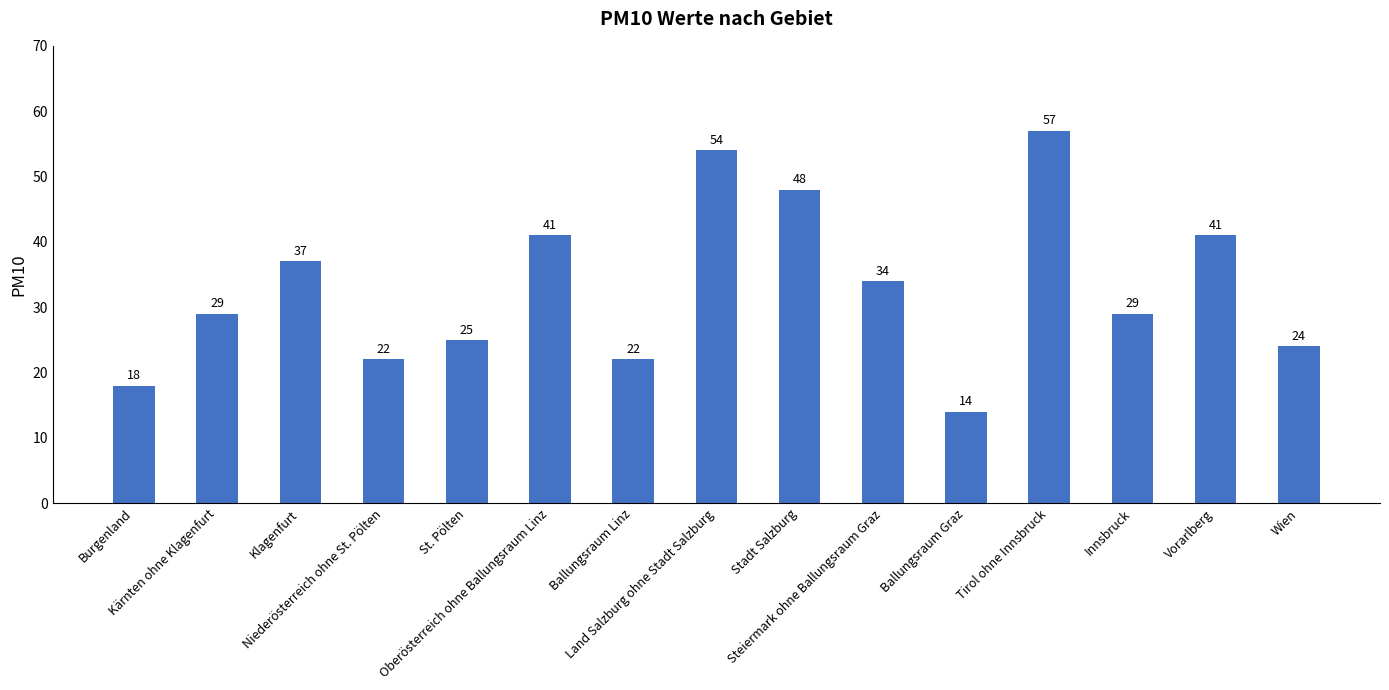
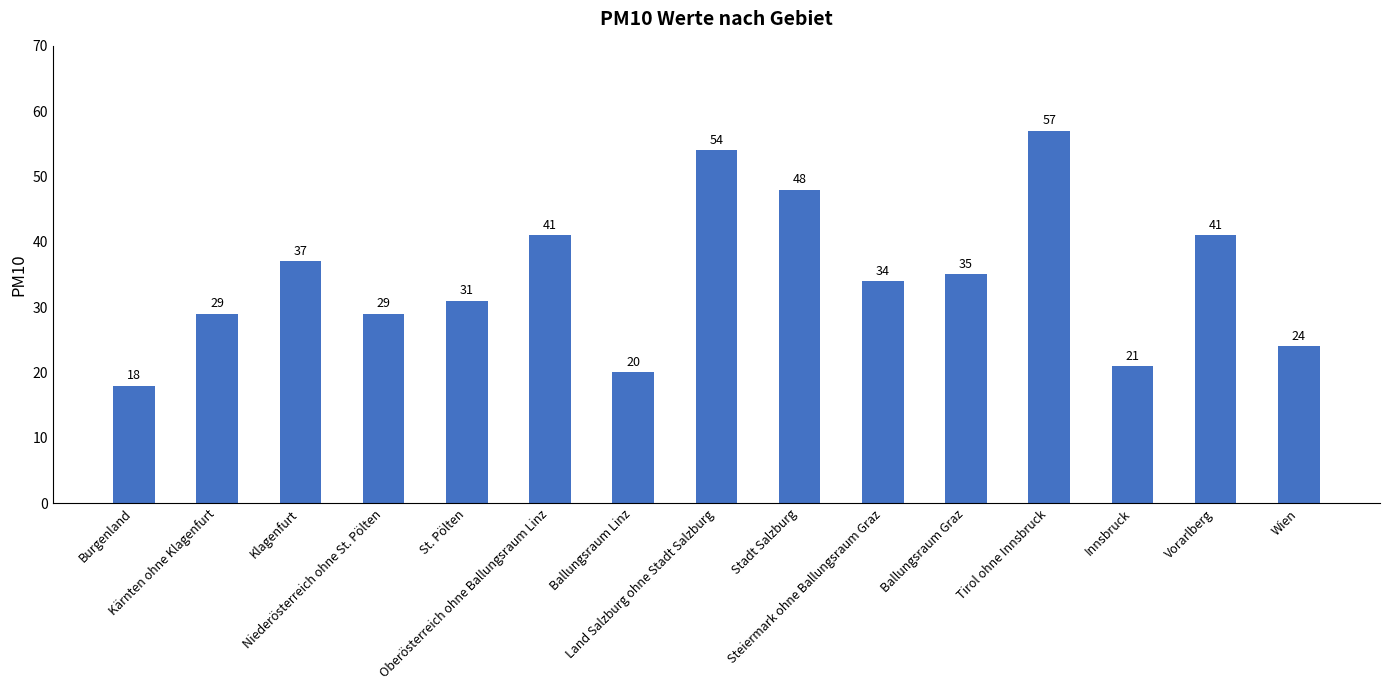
Niederösterreich ohne St. Pölten: 22 -> 29
St. Pölten: 25 -> 31
Ballungsraum Linz: 22 -> 20
Ballungsraum Graz: 14 -> 35
Innsbruck: 29 -> 21
